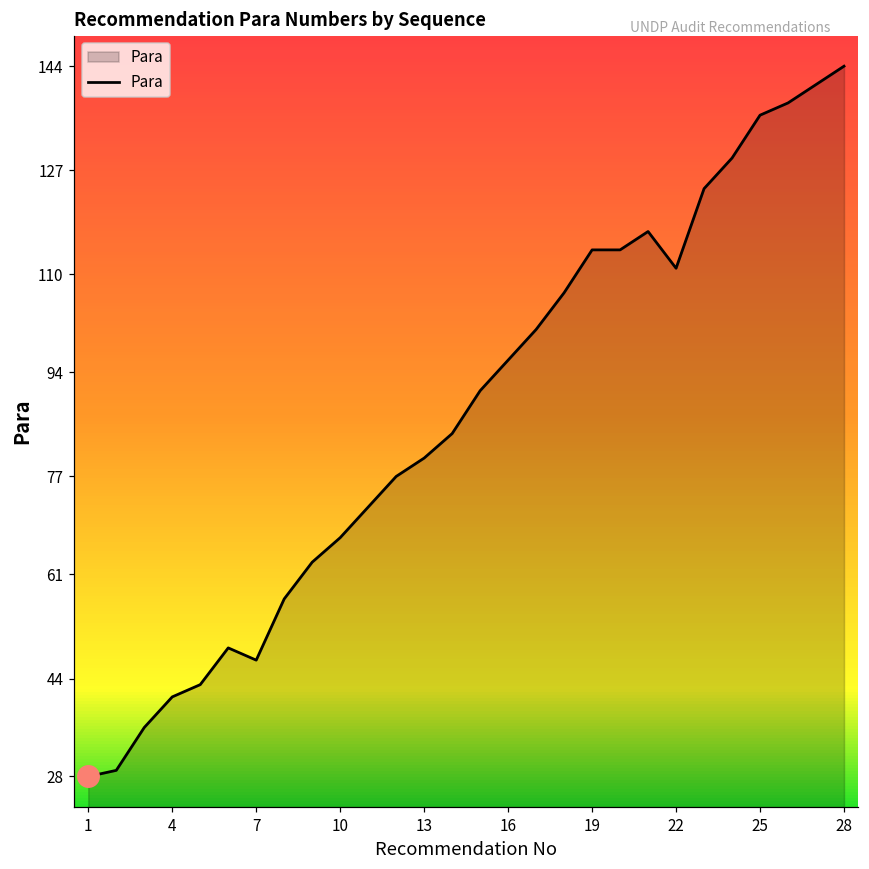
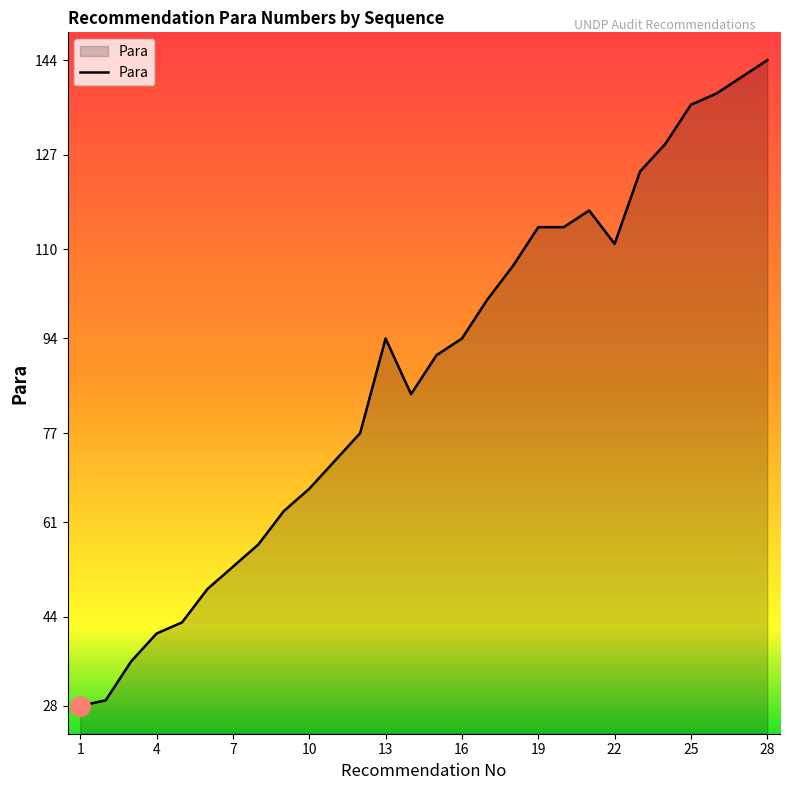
Para, 7: 47 -> 53
Para, 13: 80 -> 94
Para, 16: 96 -> 94
